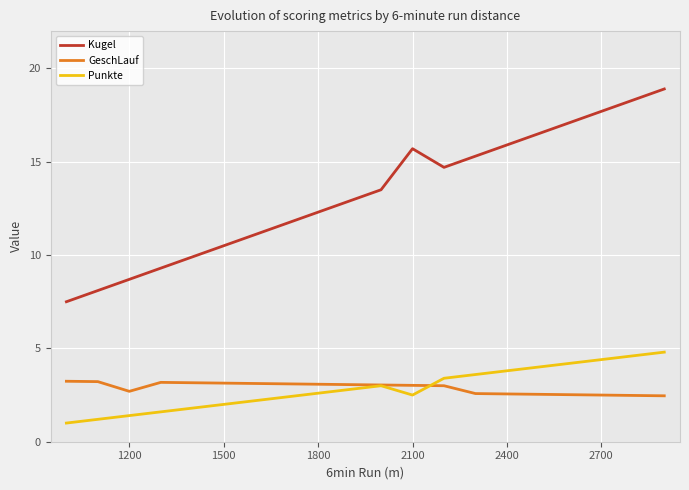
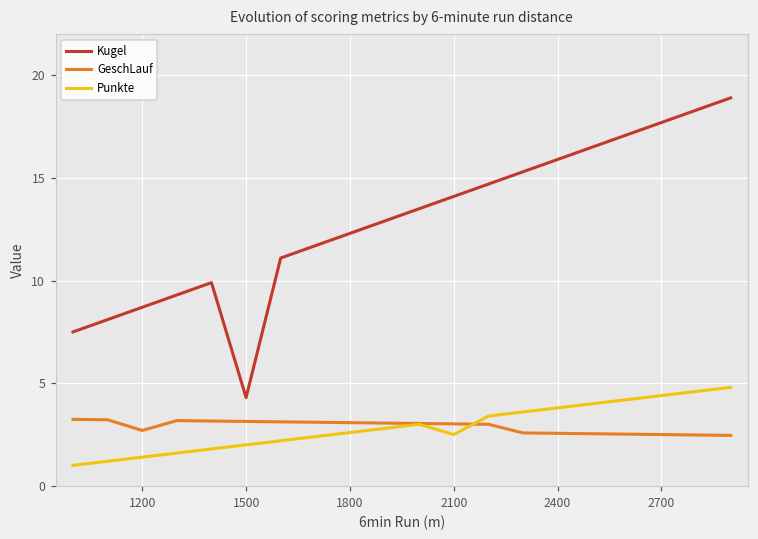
Kugel, 1500: 10.5 -> 4.3
Kugel, 2100: 15.7 -> 14.1
